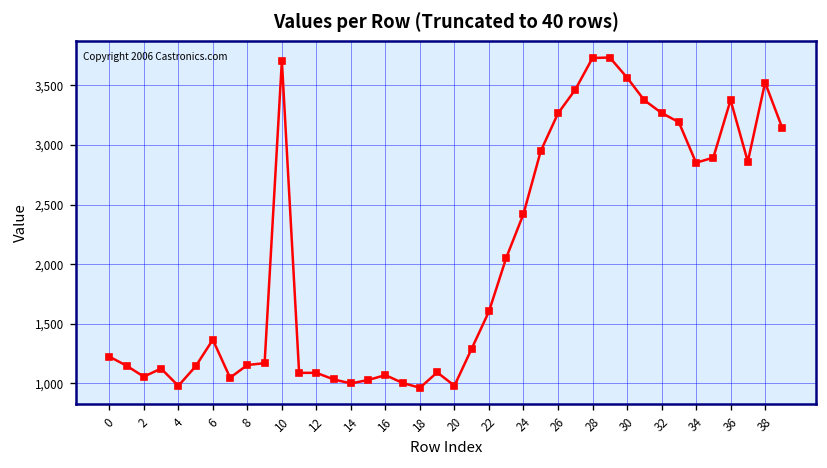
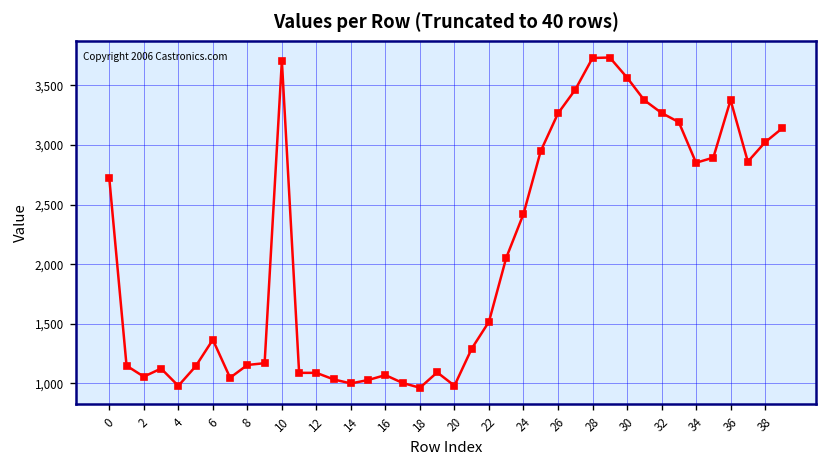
0: 1,200 -> 2,700
22: 1,600 -> 1,500
38: 3,500 -> 3,000
